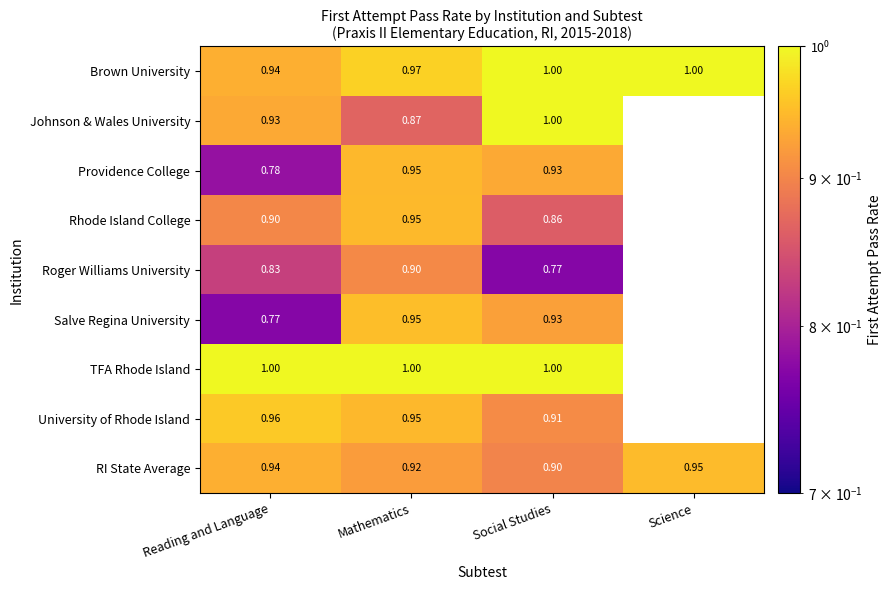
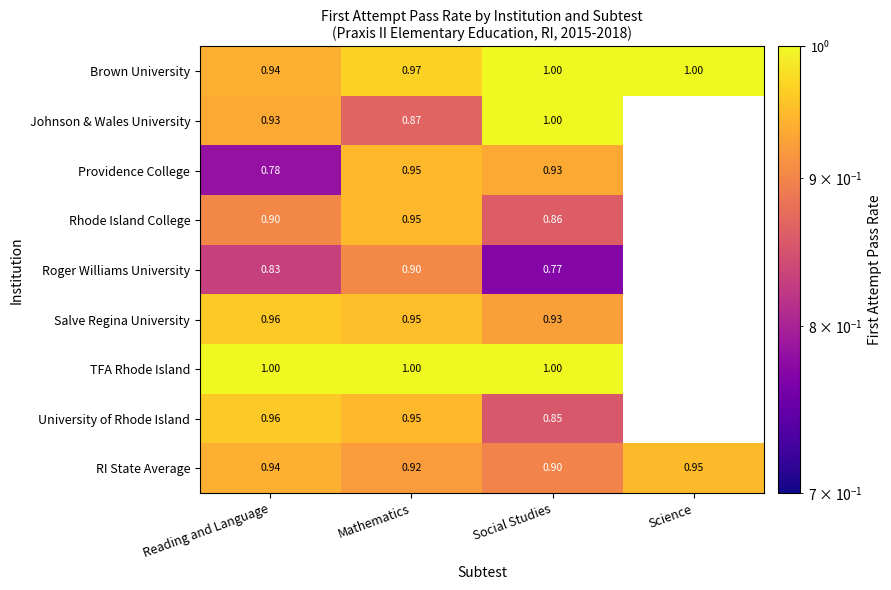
Salve Regina University, Reading and Language: 0.77 -> 0.96
University of Rhode Island, Social Studies: 0.91 -> 0.85
